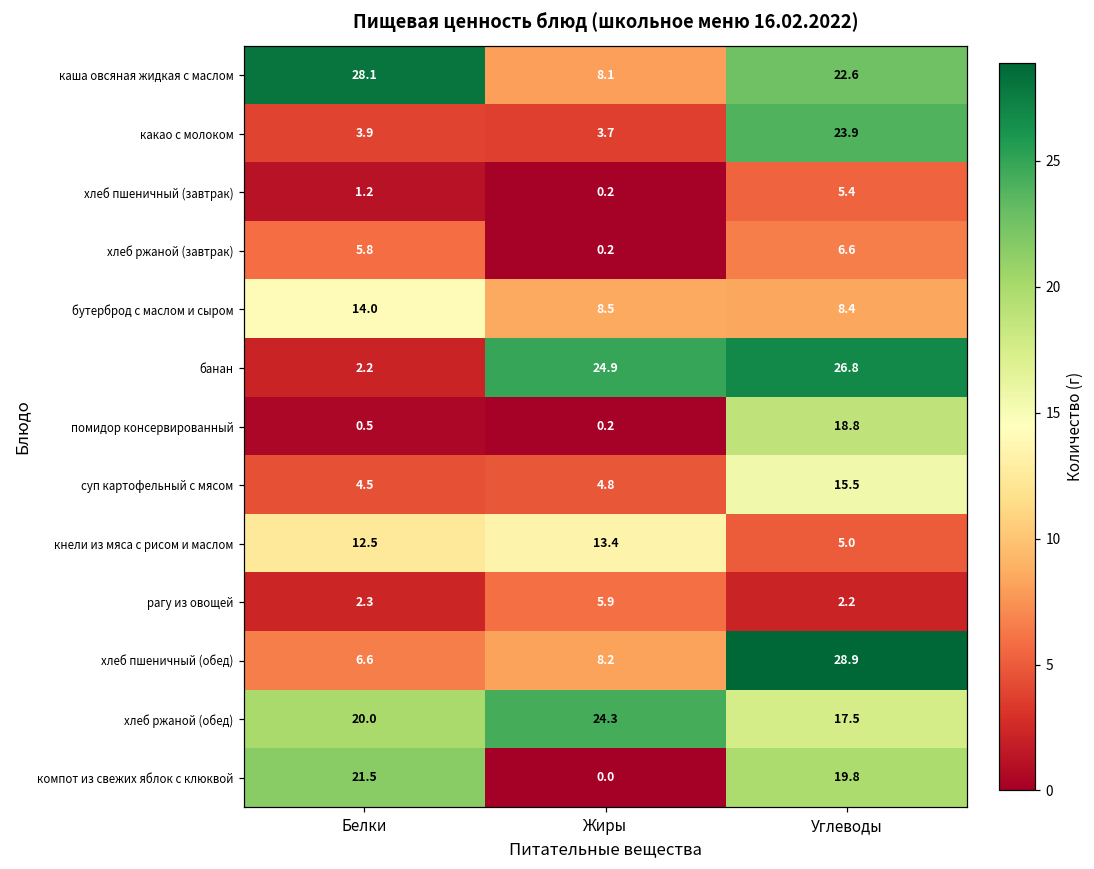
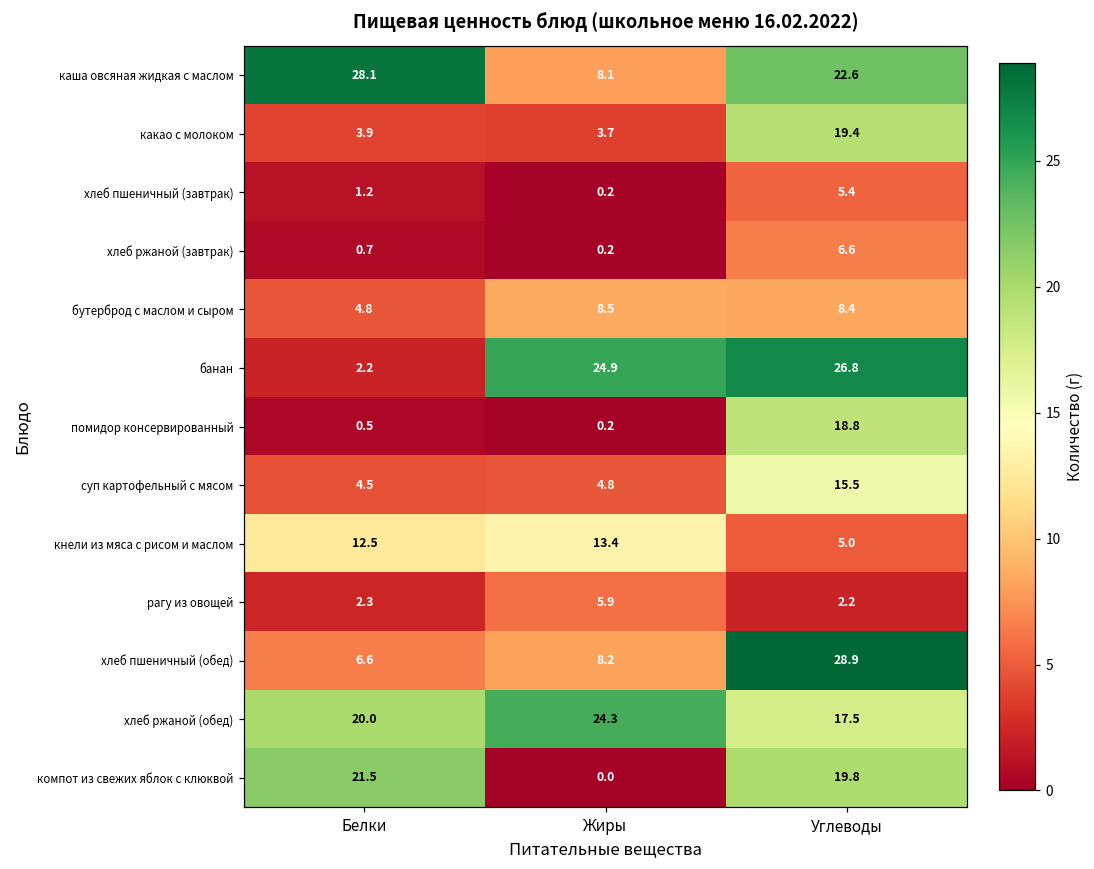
какао с молоком, Углеводы: 23.9 -> 19.4
хлеб ржаной (завтрак), Белки: 5.8 -> 0.7
бутерброд с маслом и сыром, Белки: 14.0 -> 4.8
